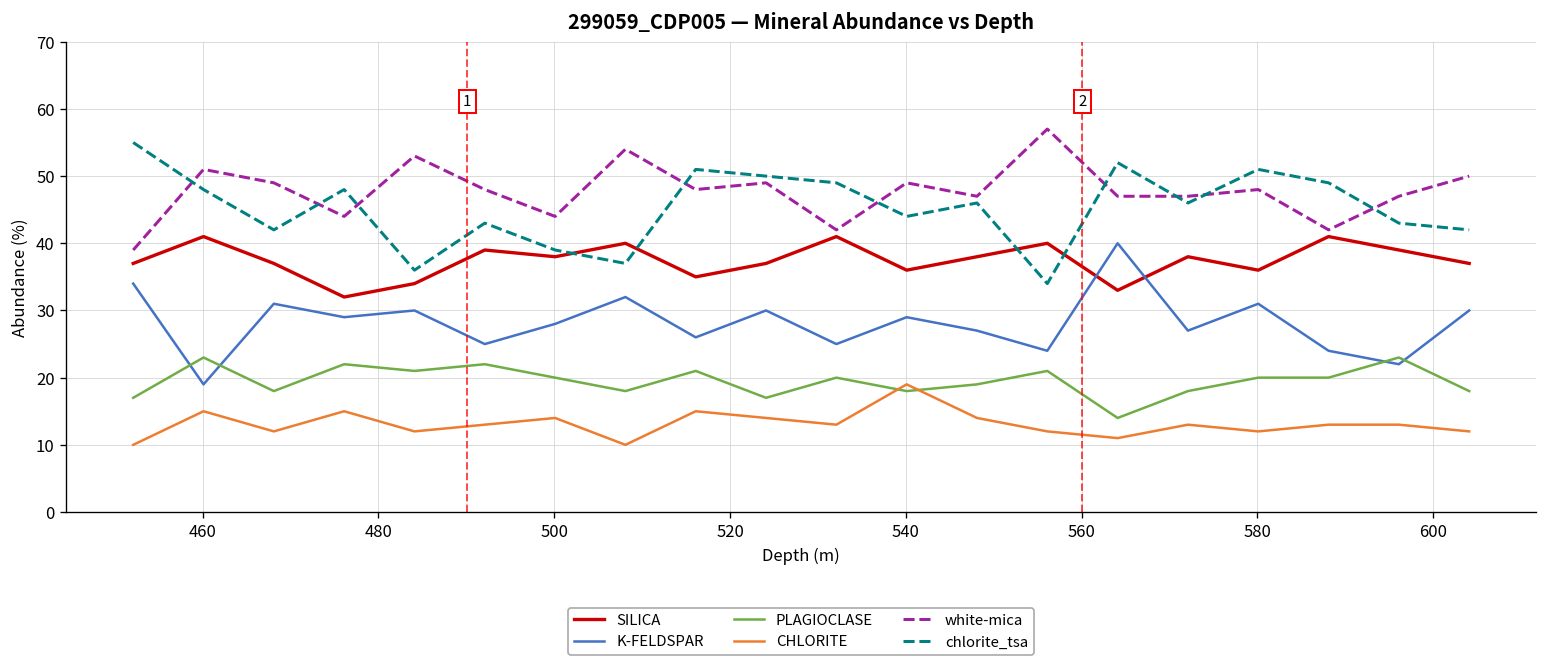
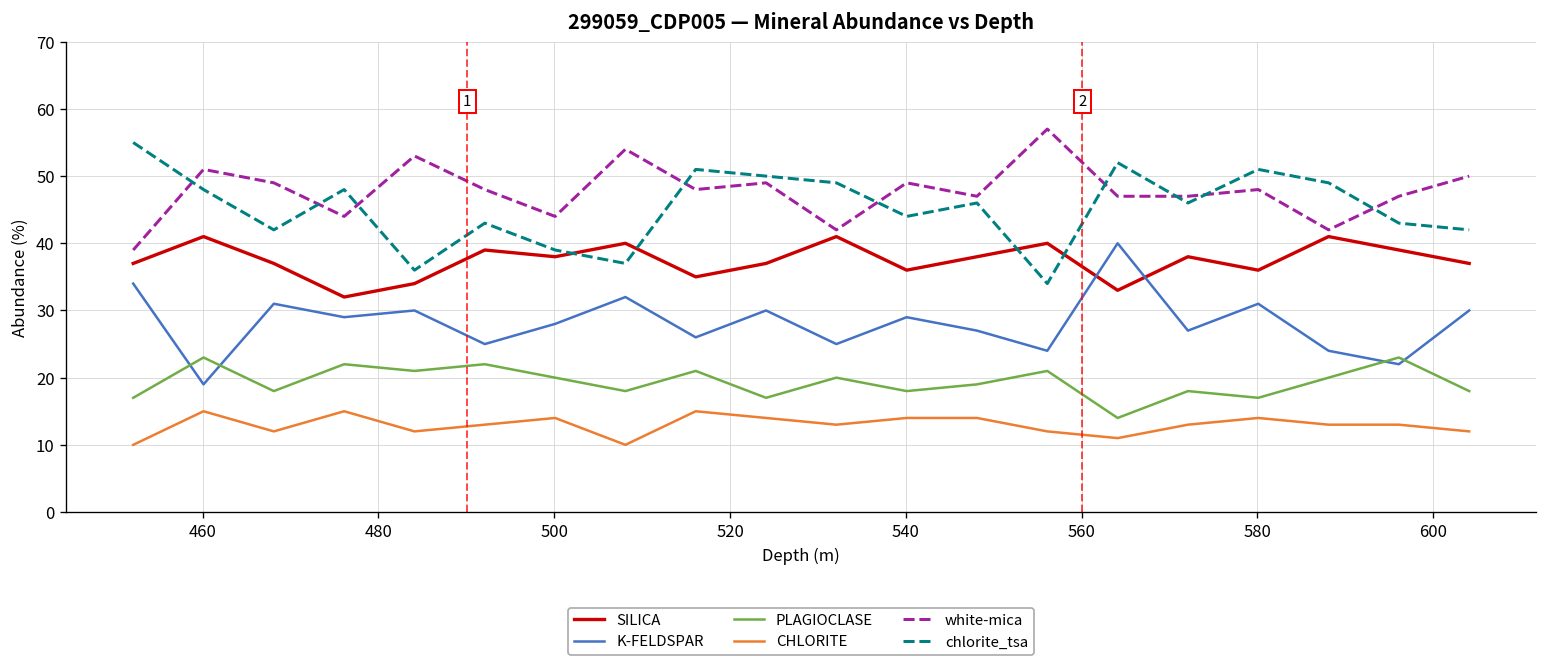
CHLORITE, 540: 19 -> 14
PLAGIOCLASE, 580: 20 -> 17
CHLORITE, 580: 12 -> 14
